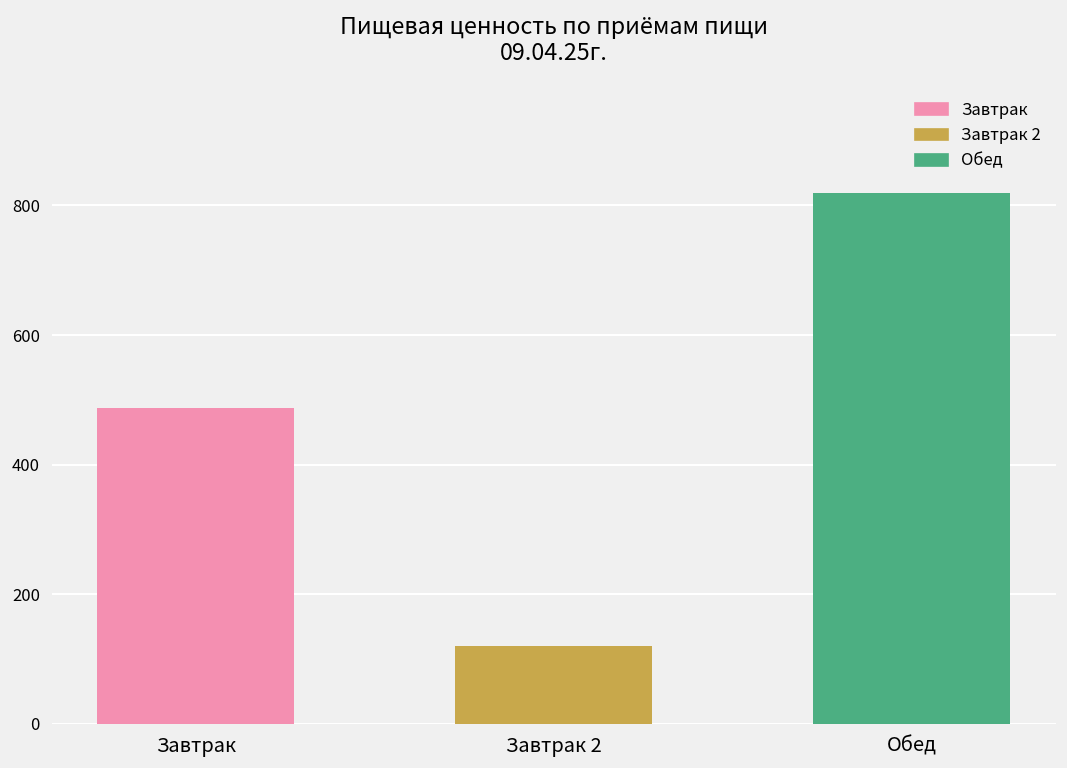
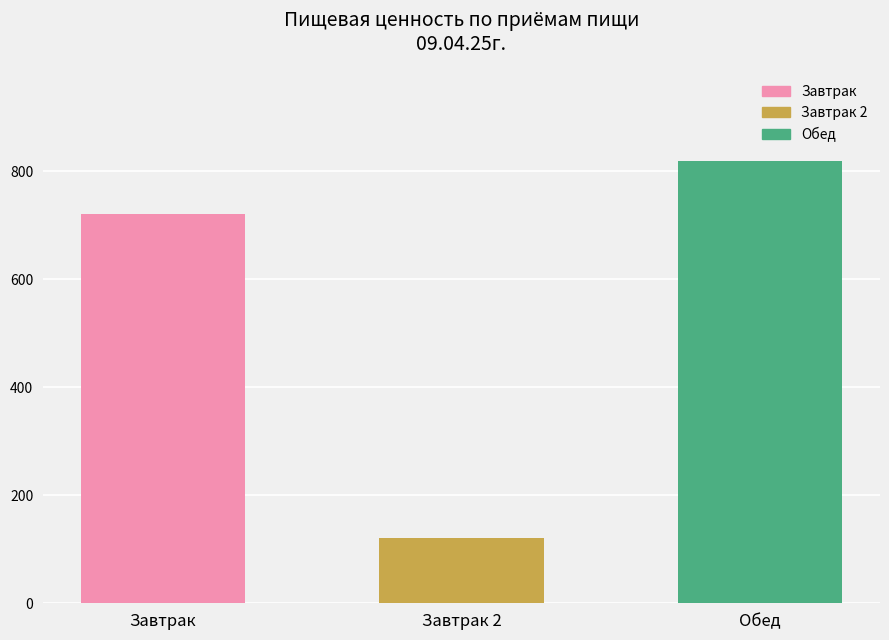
Завтрак: 490 -> 720
